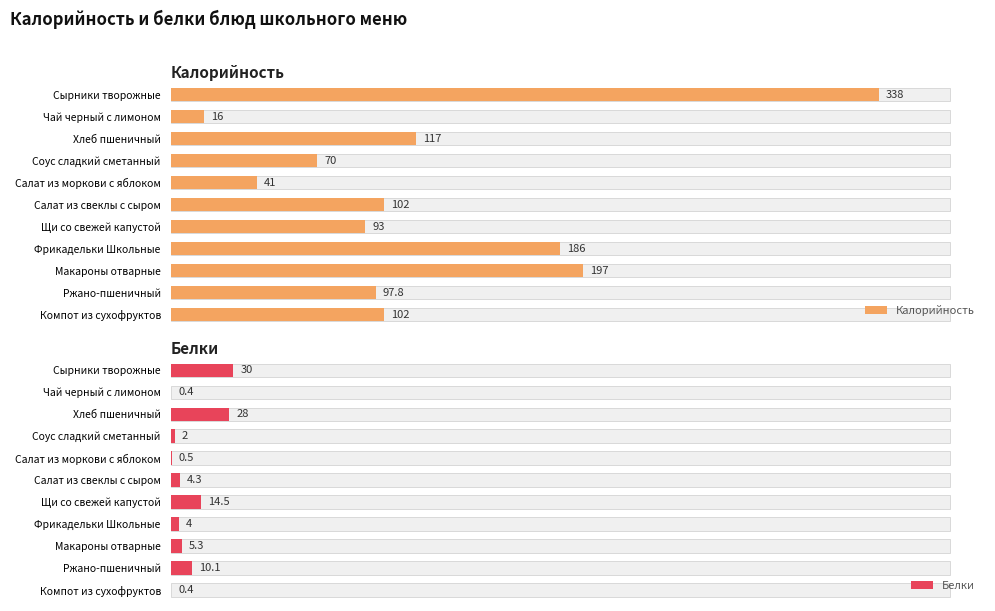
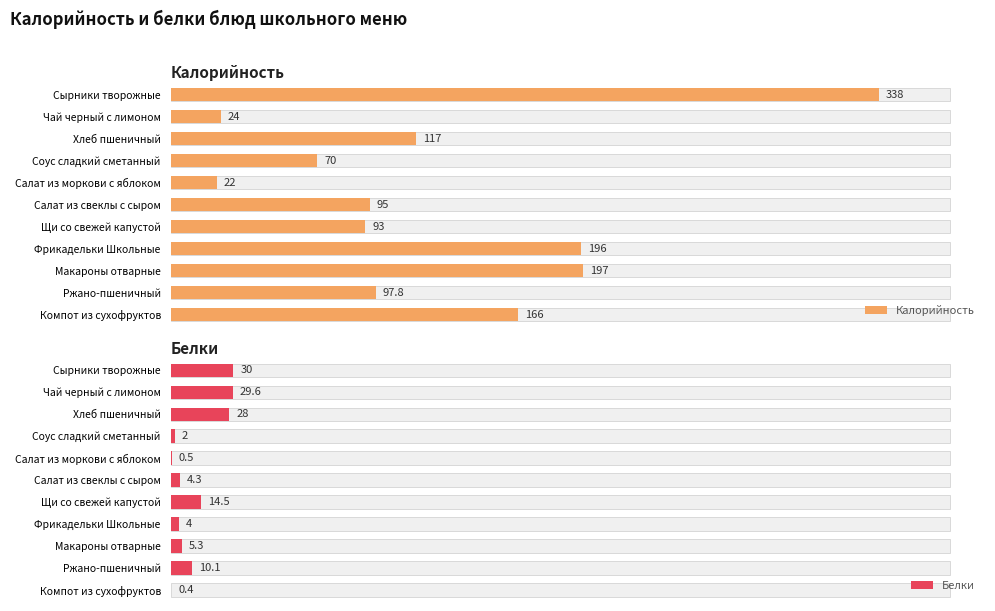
Калорийность, Калорийность, Чай черный с лимоном: 16 -> 24
Калорийность, Калорийность, Салат из моркови с яблоком: 41 -> 22
Калорийность, Калорийность, Салат из свеклы с сыром: 102 -> 95
Калорийность, Калорийность, Фрикадельки Школьные: 186 -> 196
Калорийность, Калорийность, Компот из сухофруктов: 102 -> 166
Белки, Белки, Чай черный с лимоном: 0.4 -> 29.6
